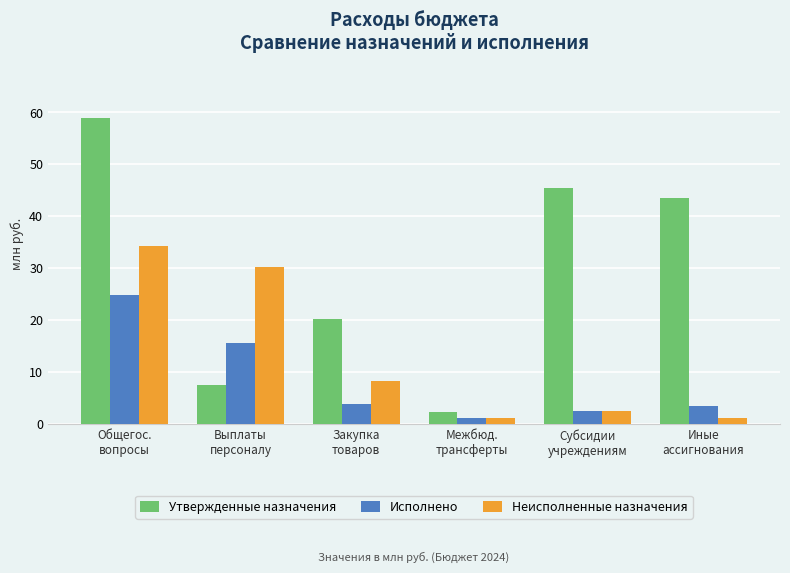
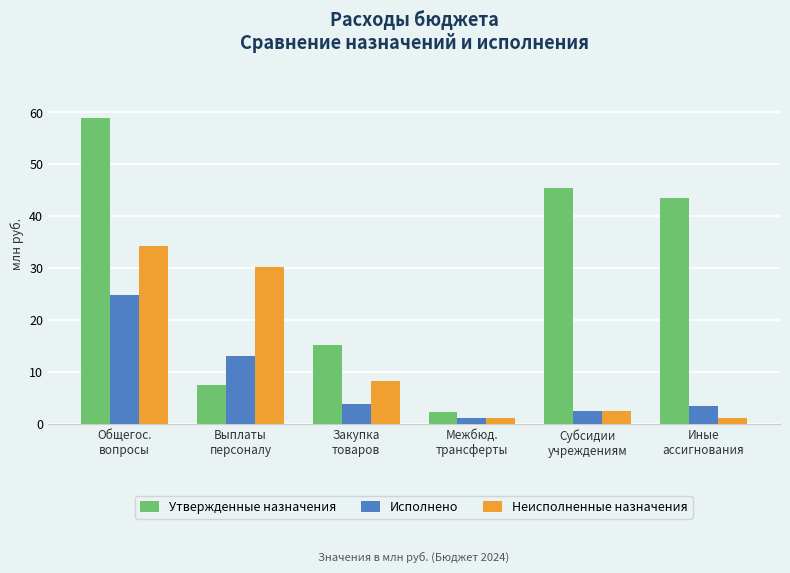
Исполнено, Выплаты персоналу: 15 -> 13
Утвержденные назначения, Закупка товаров: 20 -> 15
